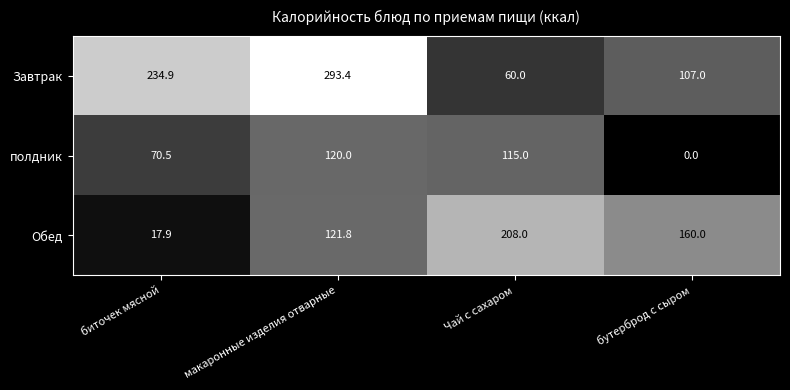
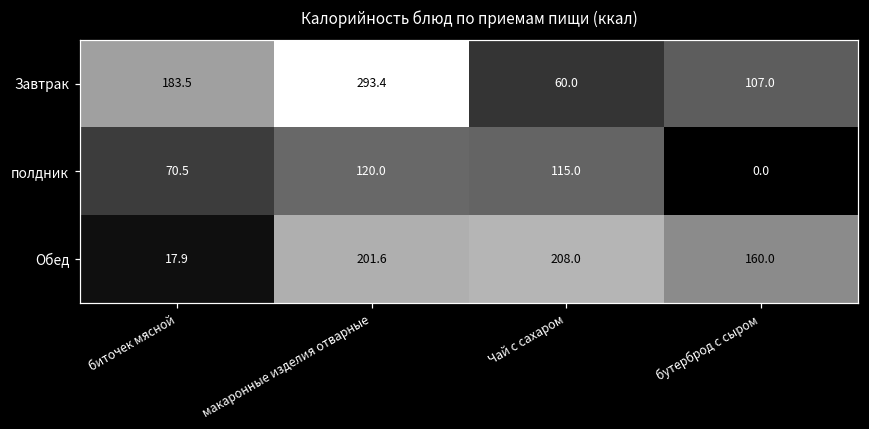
Завтрак, биточек мясной: 234.9 -> 183.5
Обед, макаронные изделия отварные: 121.8 -> 201.6
